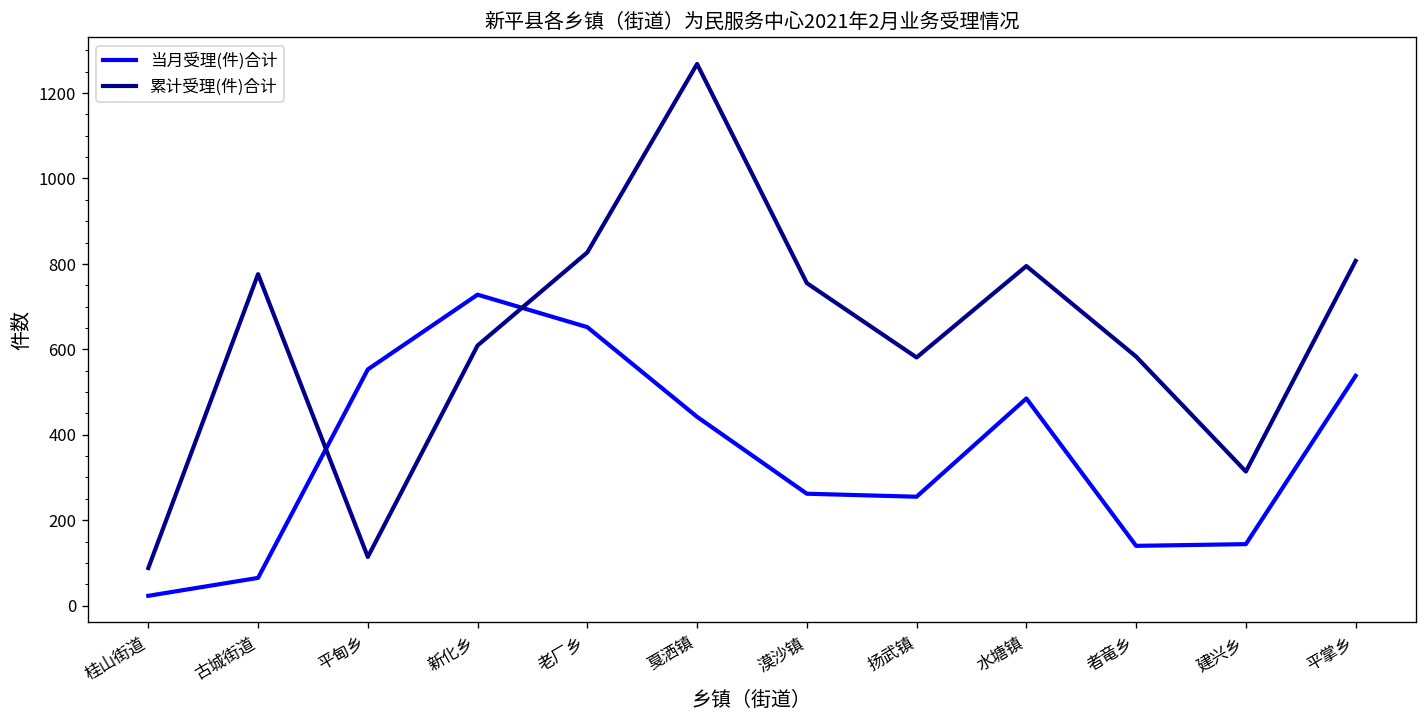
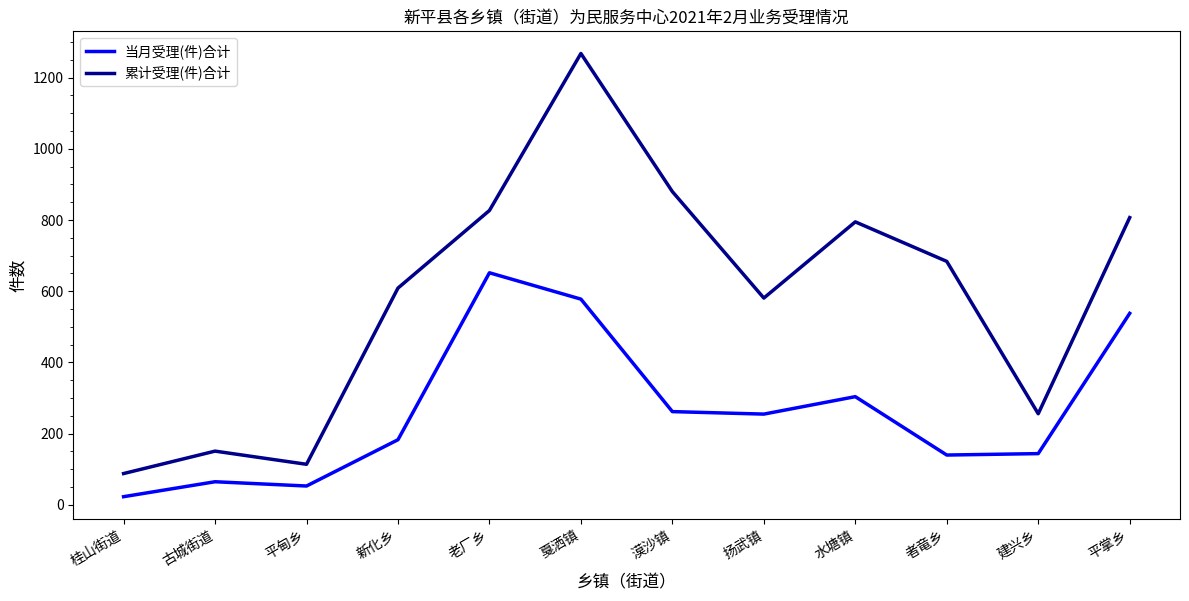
累计受理(件)合计, 古城街道: 780 -> 150
当月受理(件)合计, 平甸乡: 550 -> 50
当月受理(件)合计, 新化乡: 730 -> 180
当月受理(件)合计, 戛洒镇: 440 -> 580
累计受理(件)合计, 漠沙镇: 760 -> 880
当月受理(件)合计, 水塘镇: 490 -> 300
累计受理(件)合计, 者竜乡: 580 -> 680
累计受理(件)合计, 建兴乡: 310 -> 260
